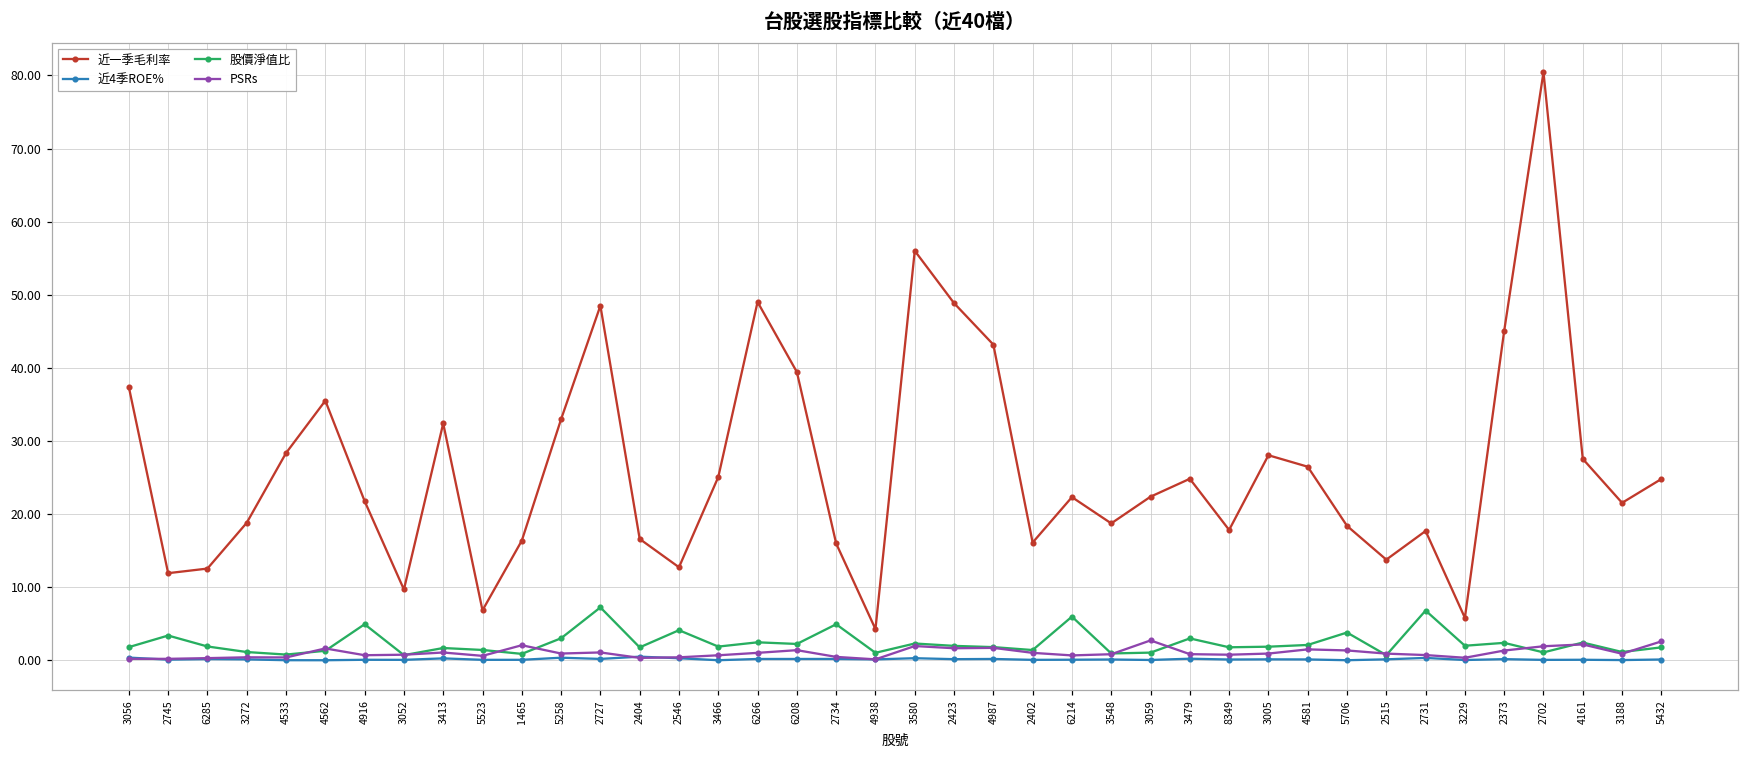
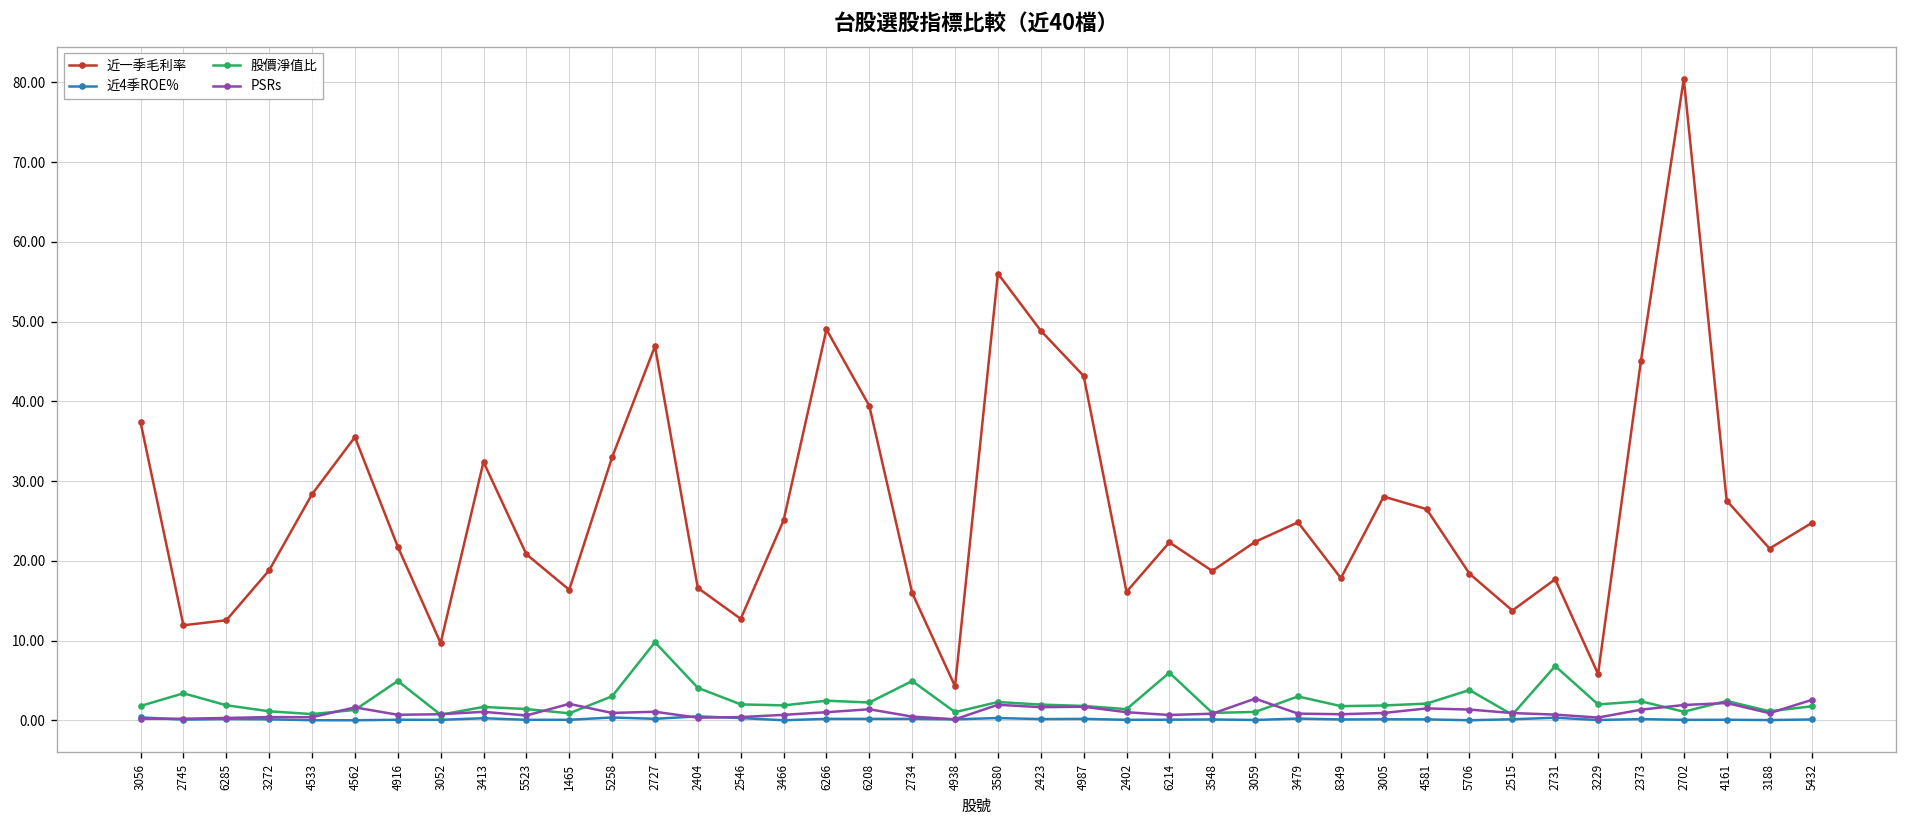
近一季毛利率, 5523: 7 -> 21
近一季毛利率, 2727: 49 -> 47
股價淨值比, 2727: 7 -> 10
股價淨值比, 2404: 2 -> 4
股價淨值比, 2546: 4 -> 2
